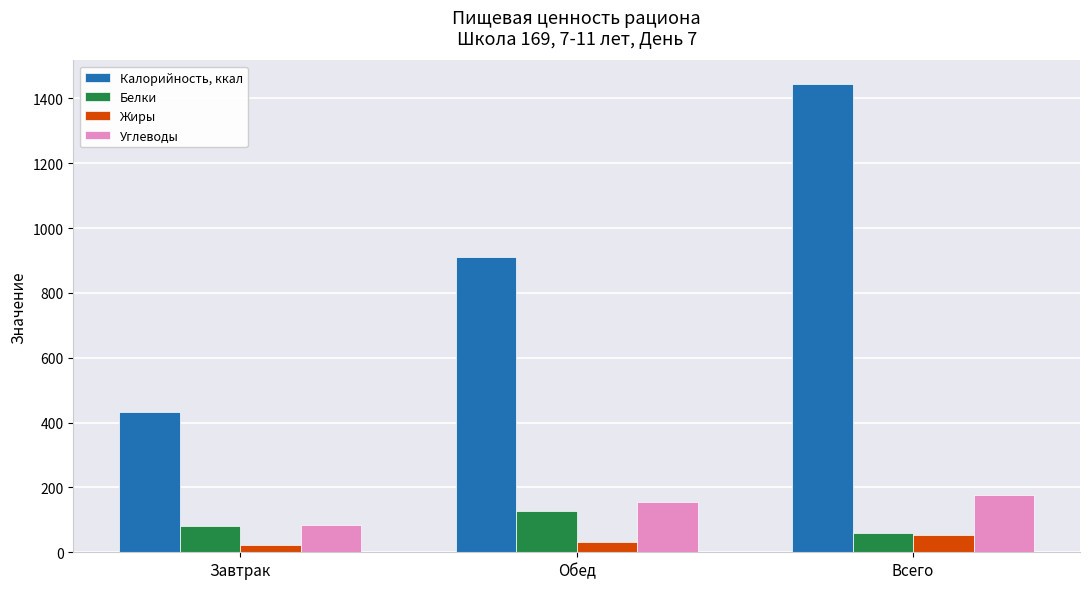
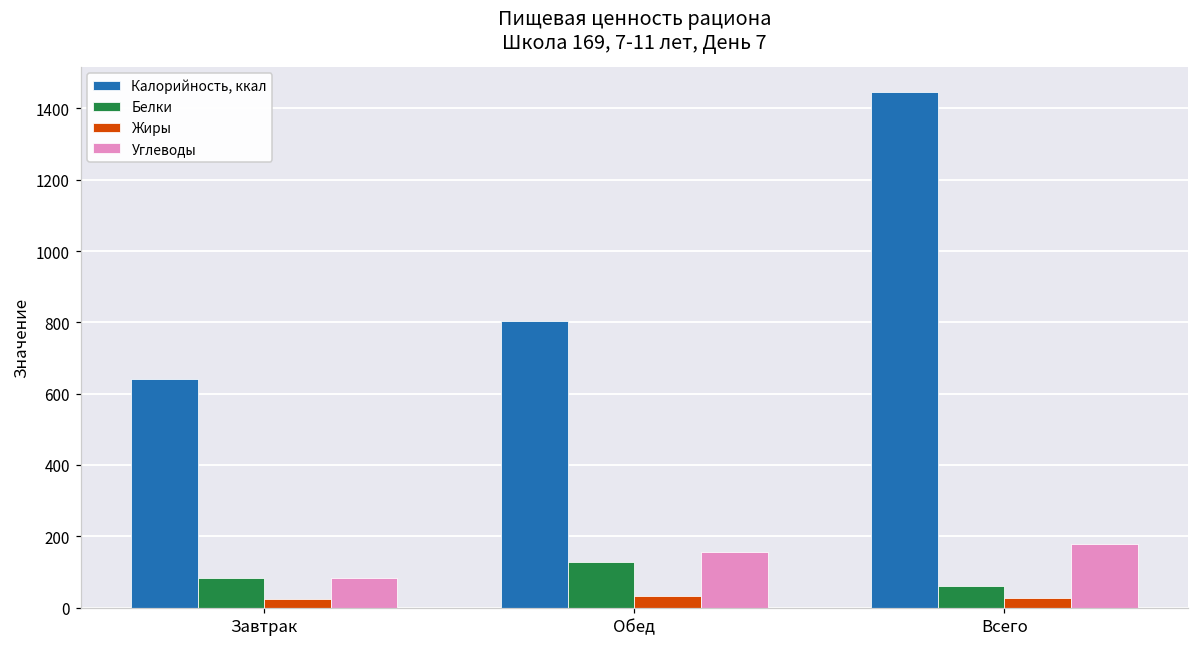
Калорийность, ккал, Завтрак: 430 -> 640
Калорийность, ккал, Обед: 910 -> 800
Жиры, Всего: 50 -> 30
